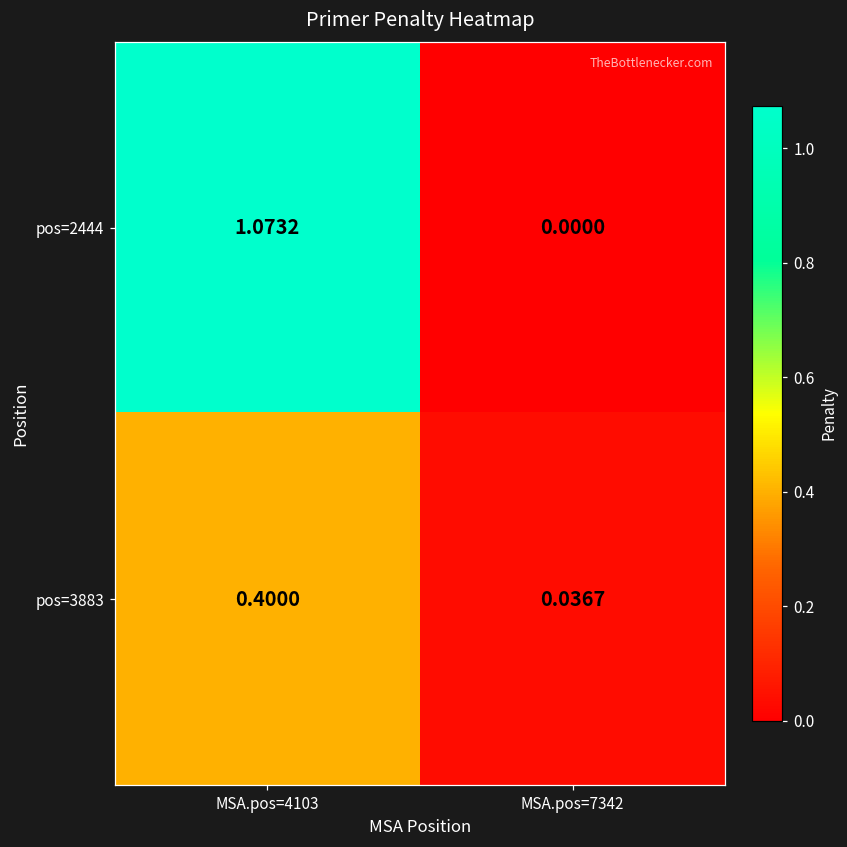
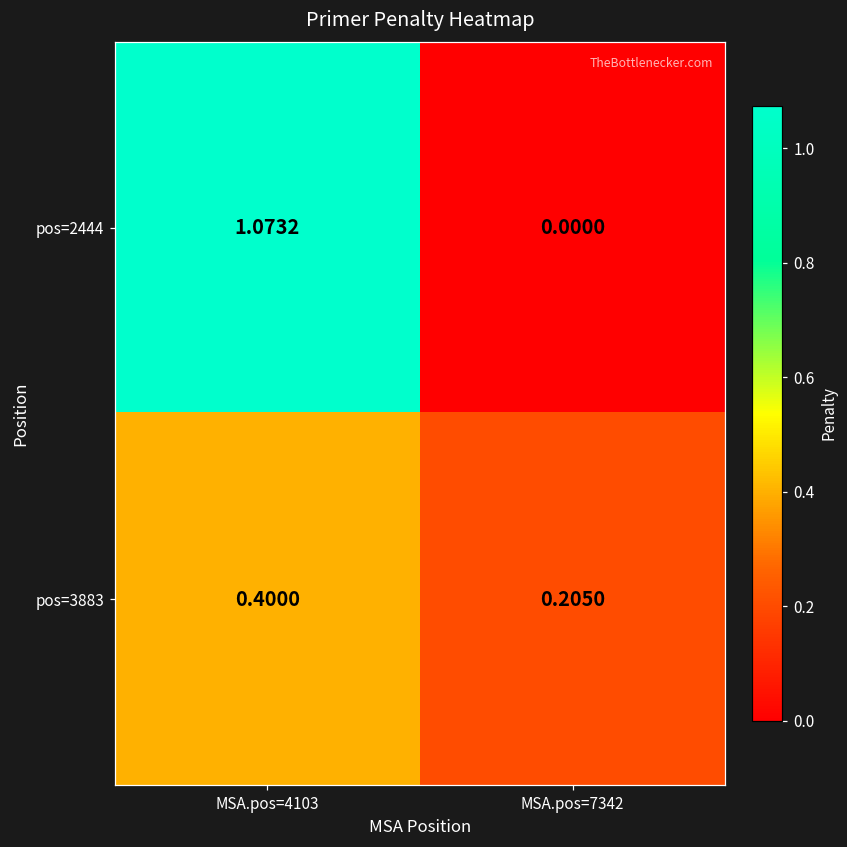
pos=3883, MSA.pos=7342: 0.0367 -> 0.2050
